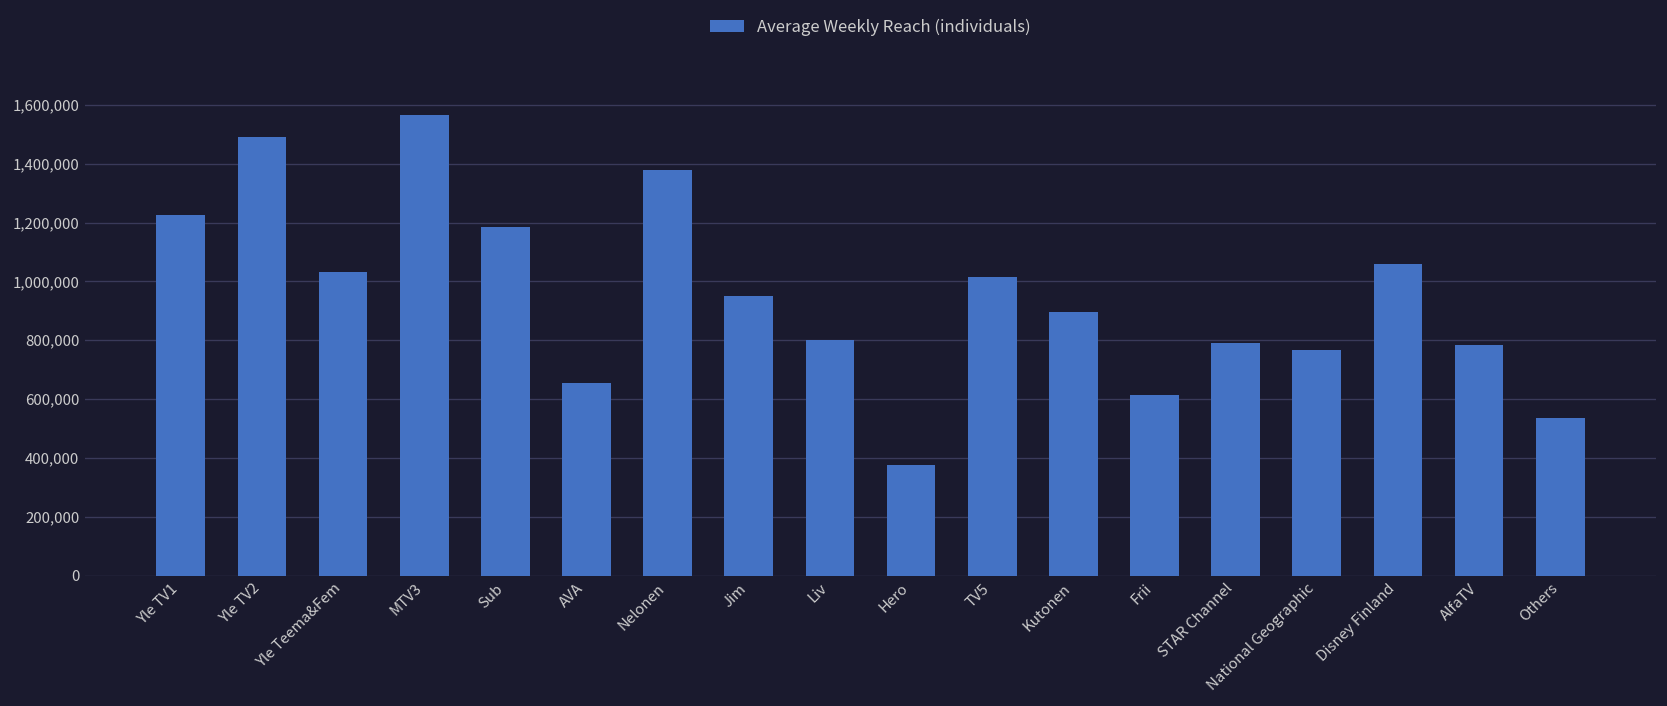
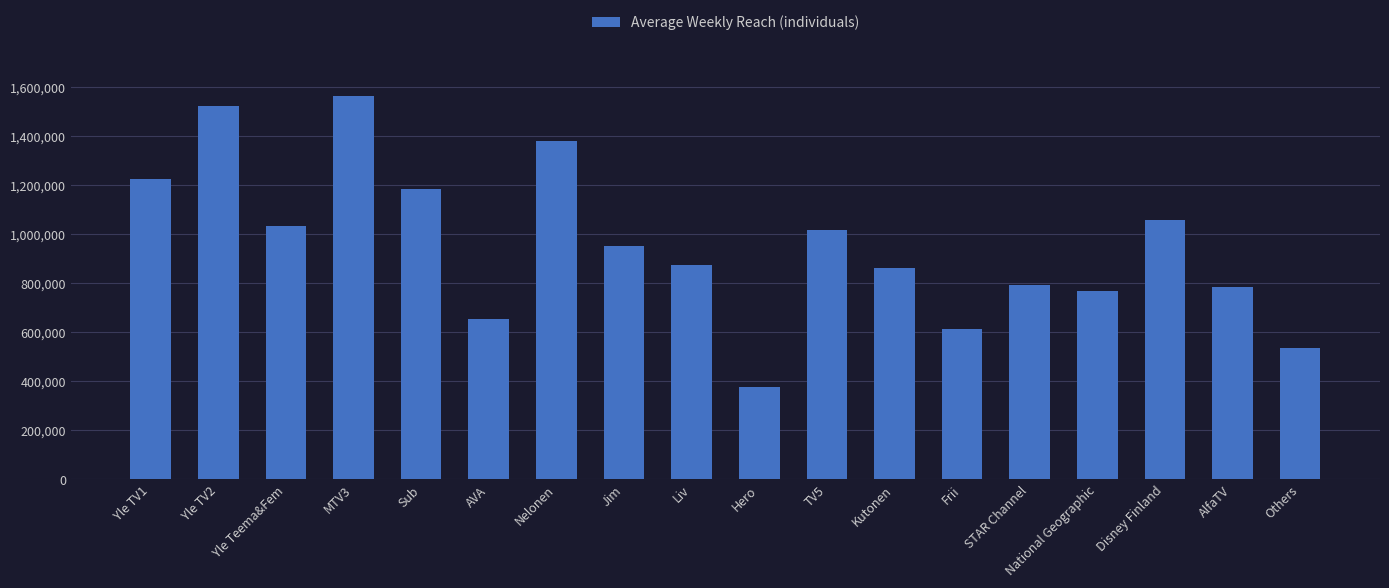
Yle TV2: 1,490,000 -> 1,520,000
Liv: 800,000 -> 870,000
Kutonen: 900,000 -> 860,000
